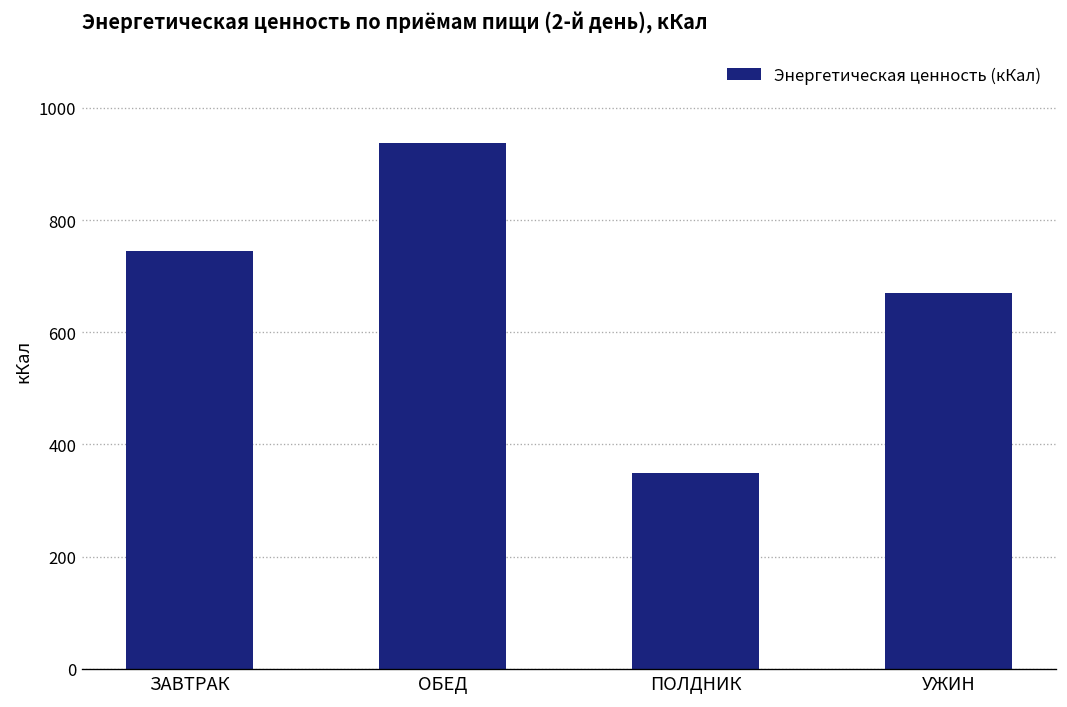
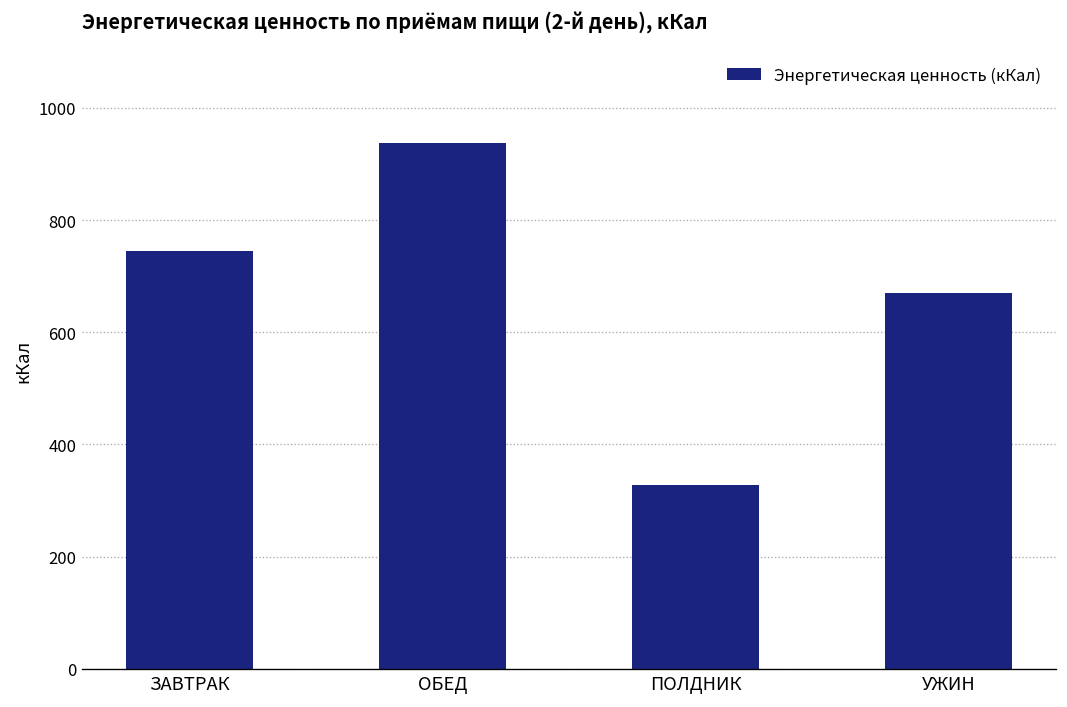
ПОЛДНИК: 350 -> 330
